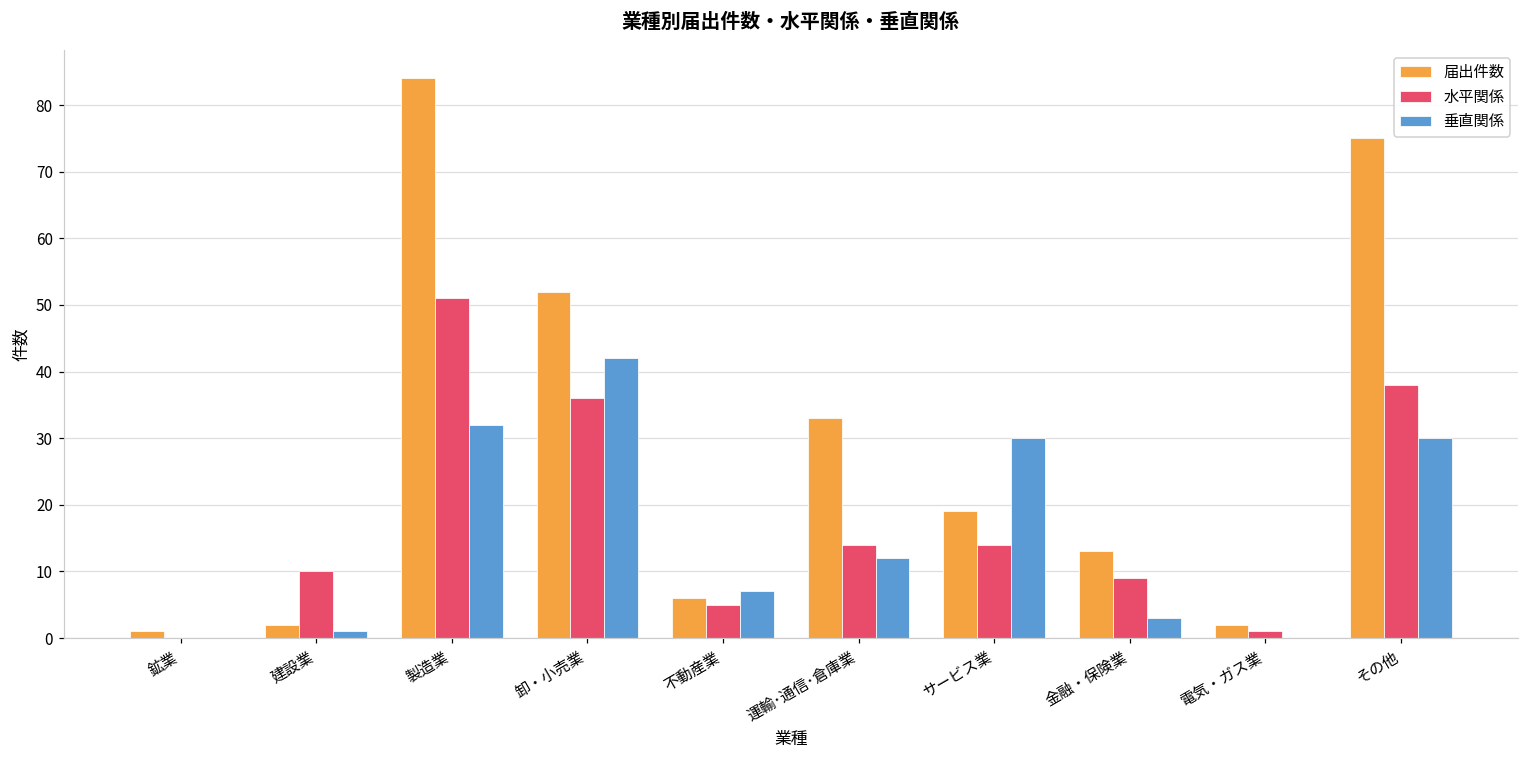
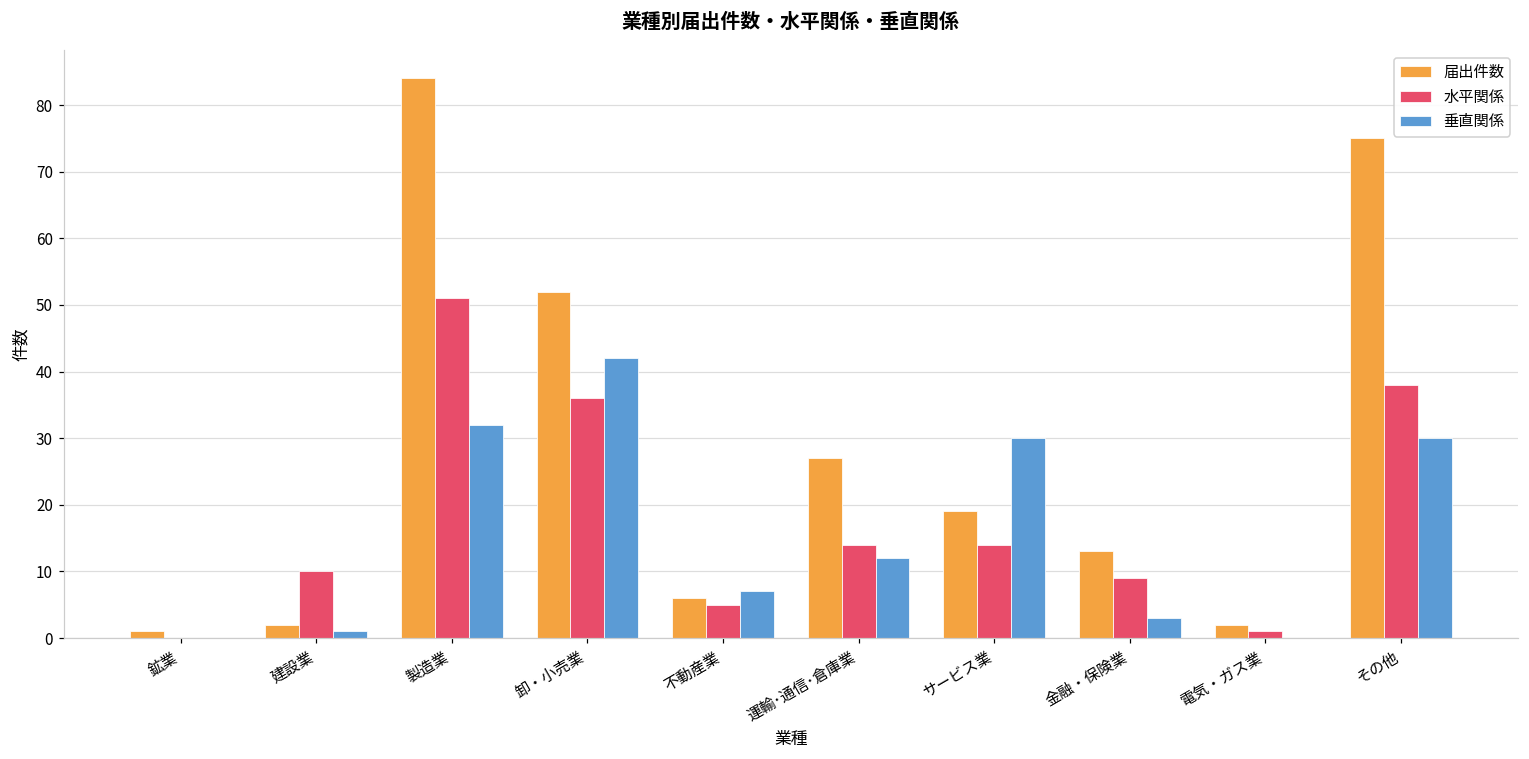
届出件数, 運輸･通信･倉庫業: 33 -> 27
